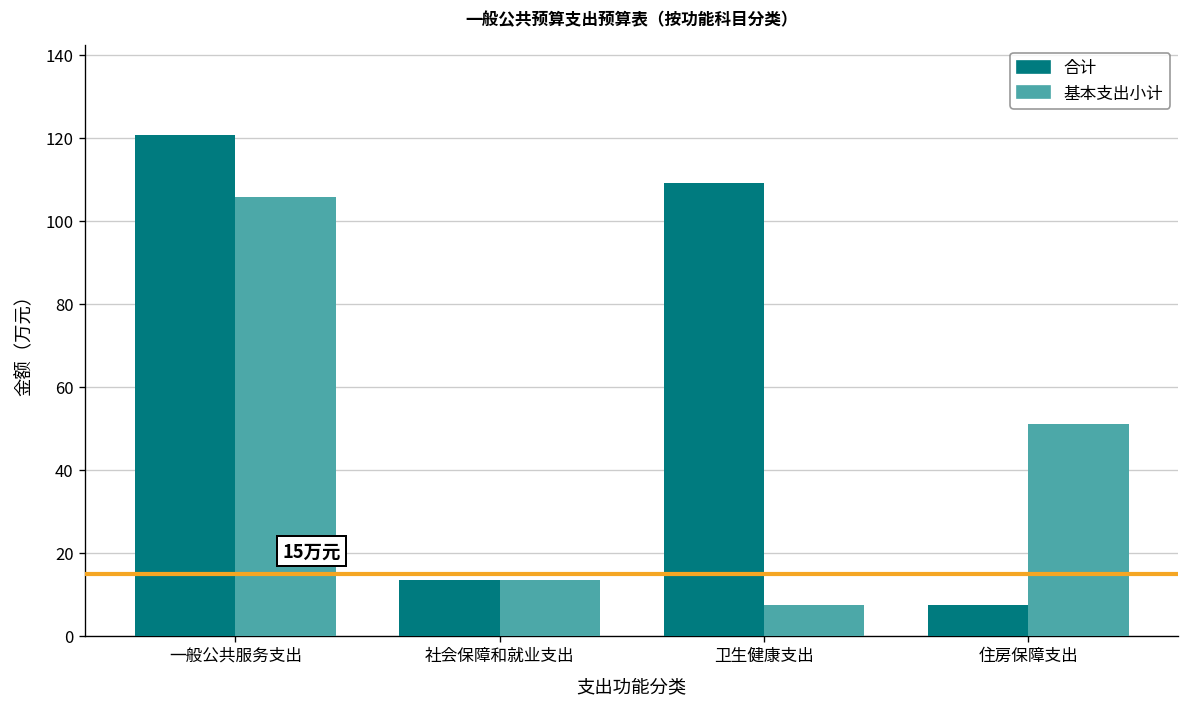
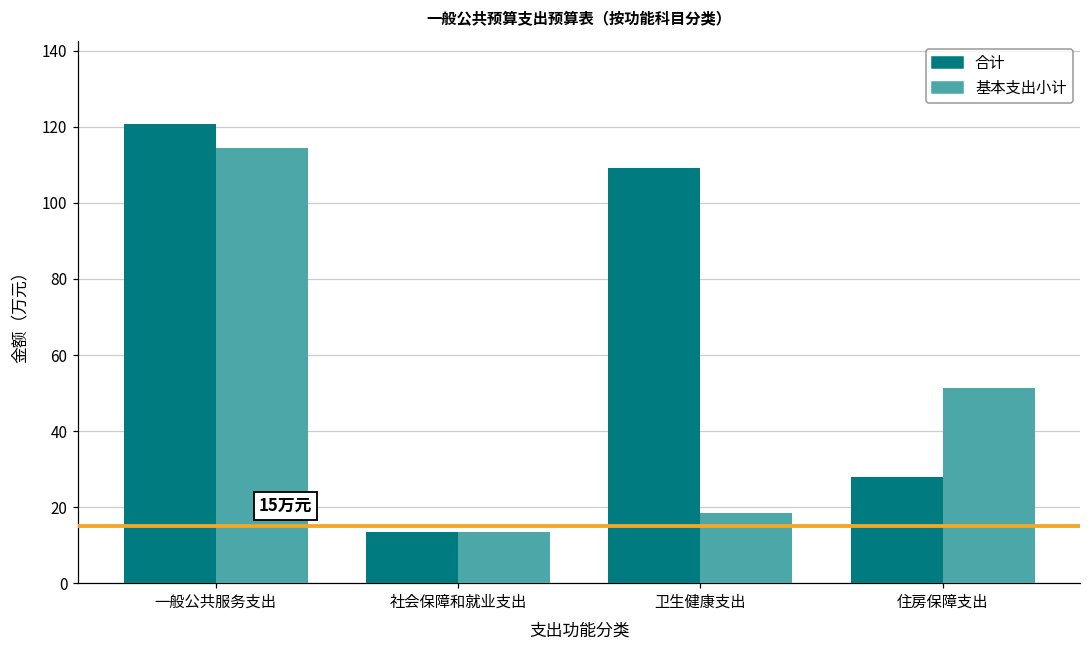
基本支出小计, 一般公共服务支出: 106 -> 114
基本支出小计, 卫生健康支出: 7 -> 18
合计, 住房保障支出: 7 -> 28
